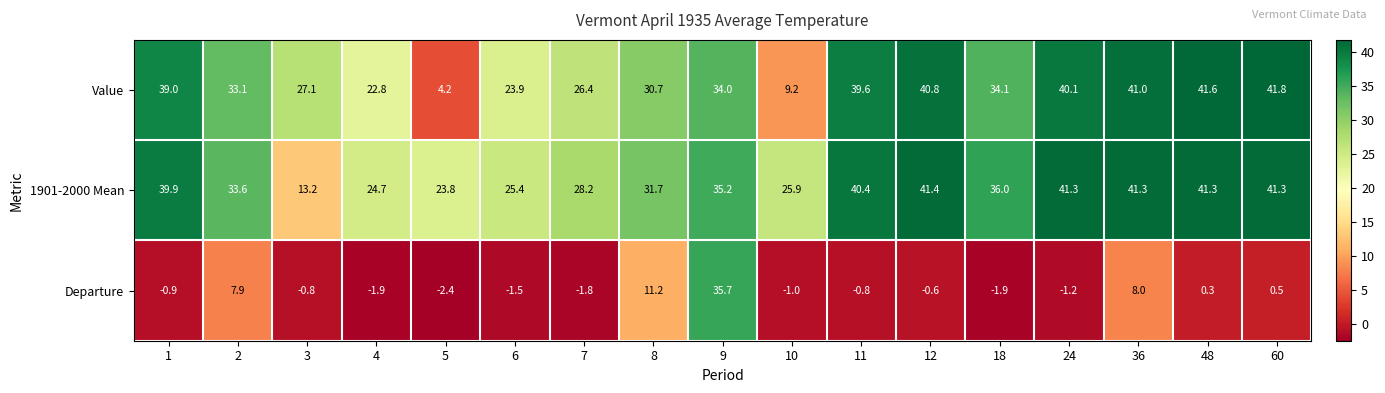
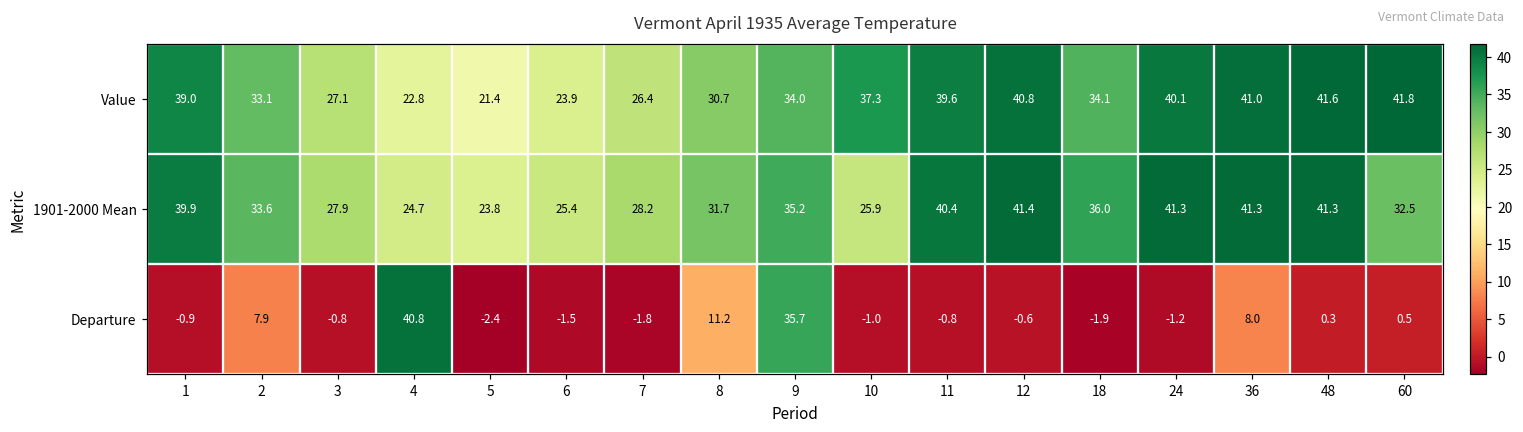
Value, 5: 4.2 -> 21.4
Value, 10: 9.2 -> 37.3
1901-2000 Mean, 3: 13.2 -> 27.9
1901-2000 Mean, 60: 41.3 -> 32.5
Departure, 4: -1.9 -> 40.8
